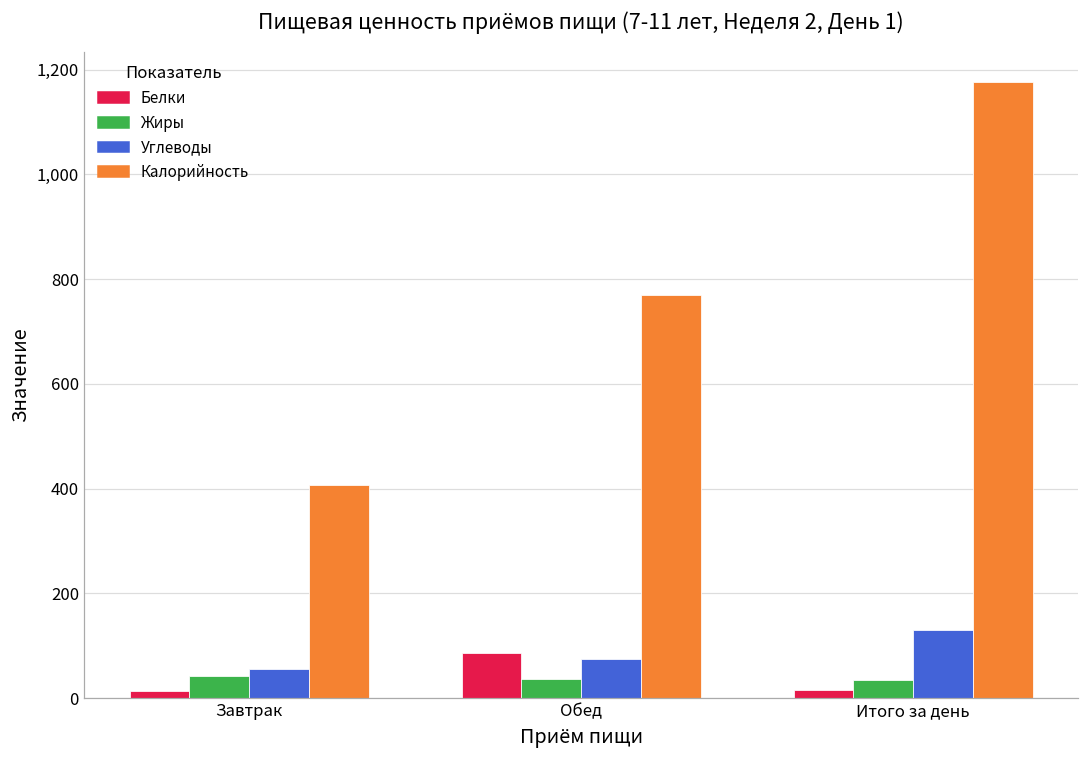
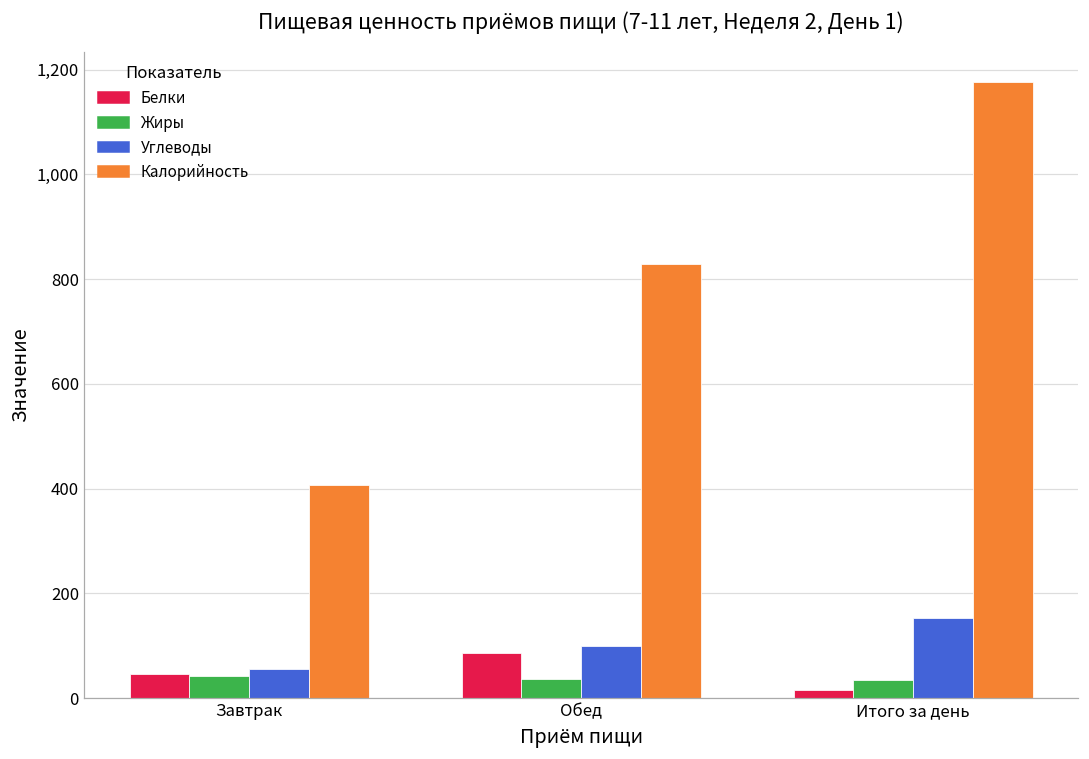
Белки, Завтрак: 10 -> 50
Углеводы, Обед: 70 -> 100
Калорийность, Обед: 770 -> 830
Углеводы, Итого за день: 130 -> 150
